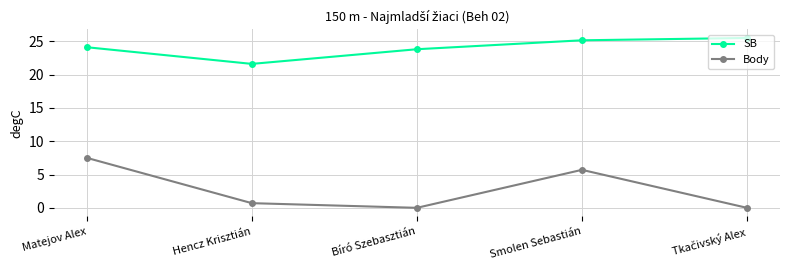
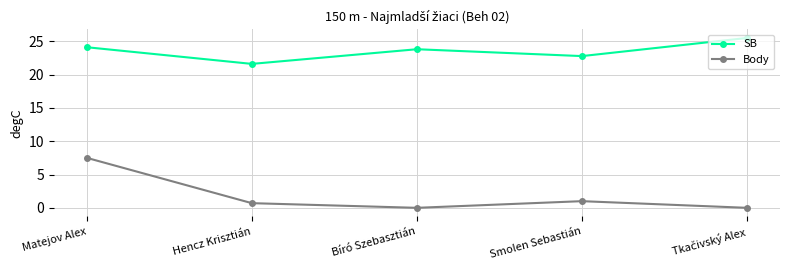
SB, Smolen Sebastián: 25 -> 23
Body, Smolen Sebastián: 6 -> 1
